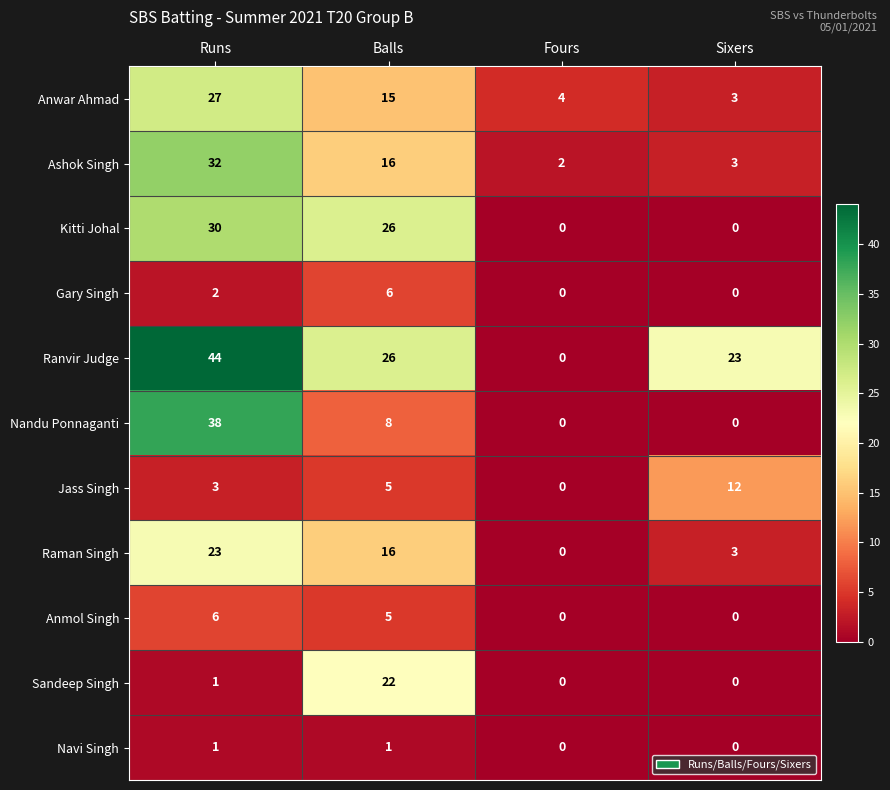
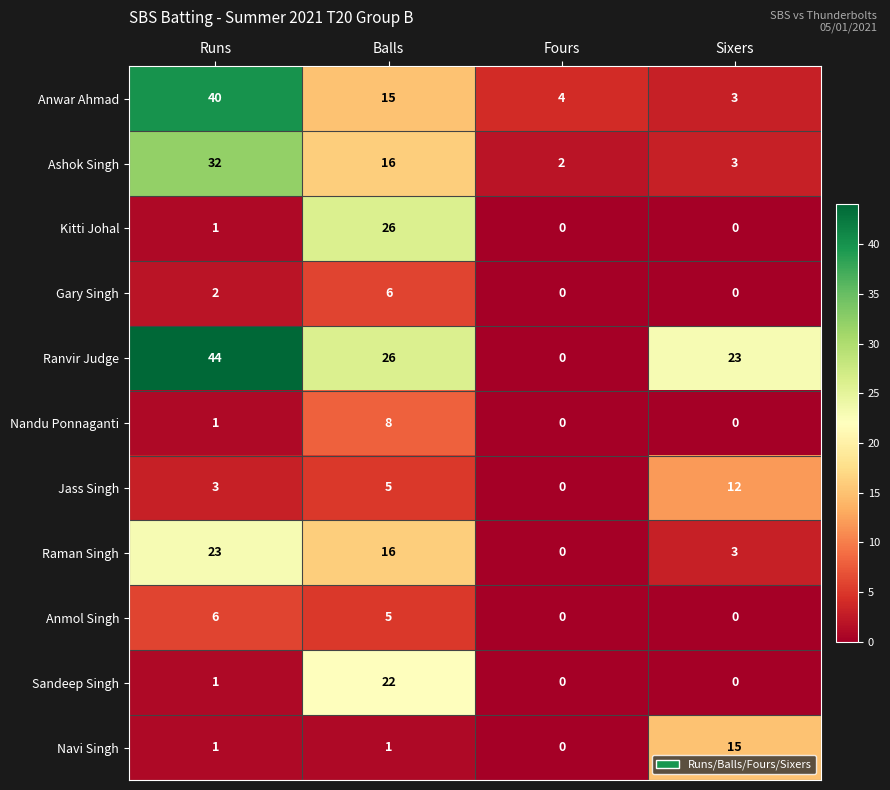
Anwar Ahmad, Runs: 27 -> 40
Kitti Johal, Runs: 30 -> 1
Nandu Ponnaganti, Runs: 38 -> 1
Navi Singh, Sixers: 0 -> 15
